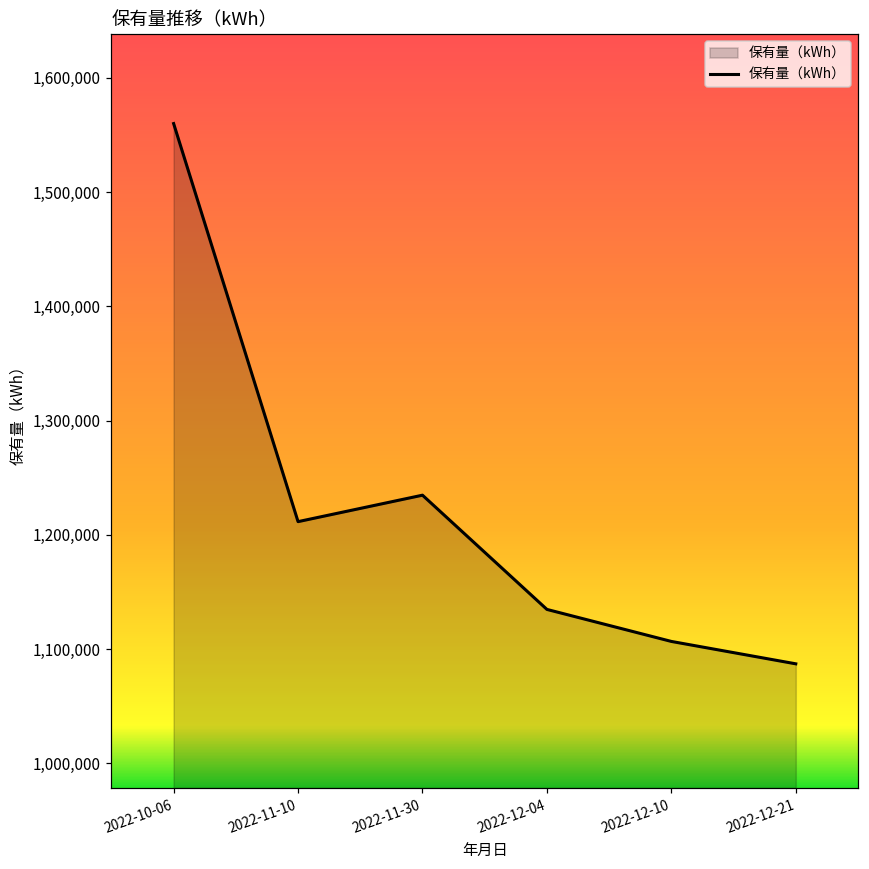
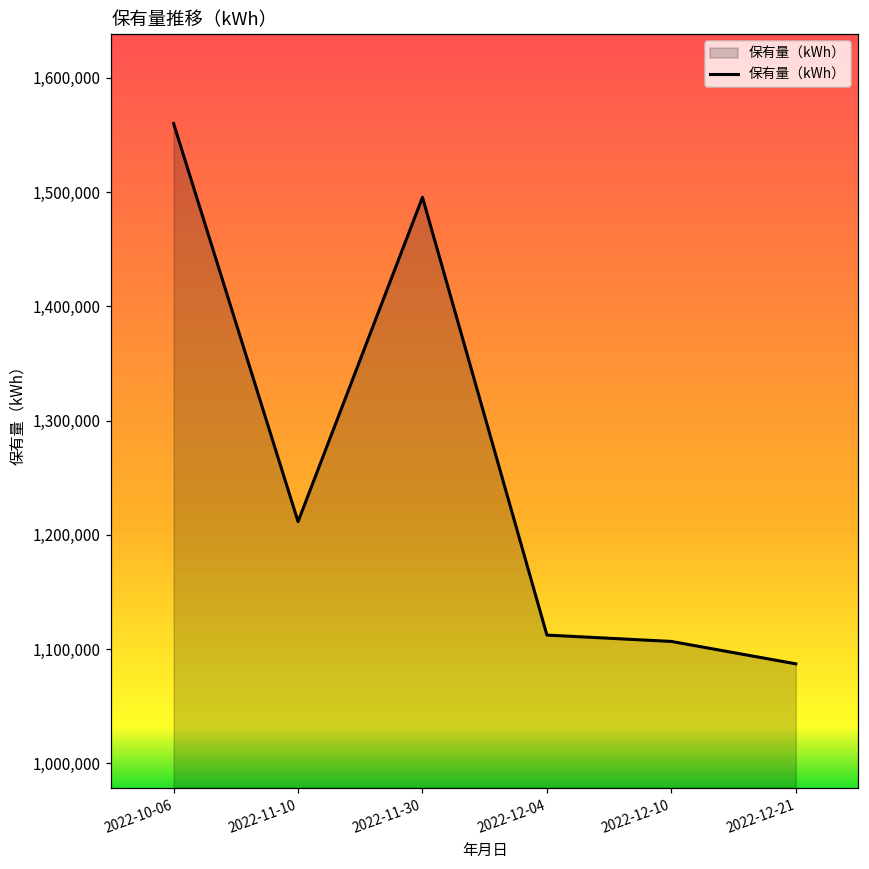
2022-11-30: 1,235,000 -> 1,495,000
2022-12-04: 1,135,000 -> 1,112,000
